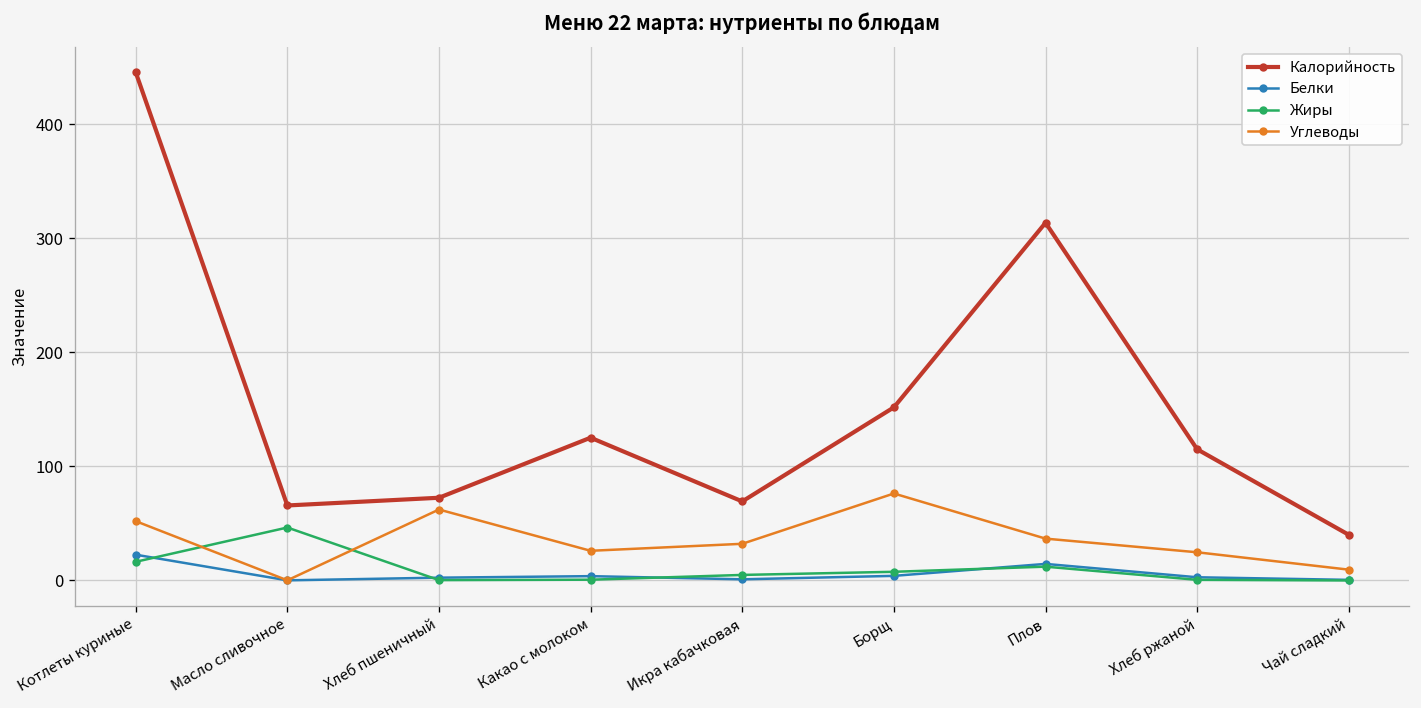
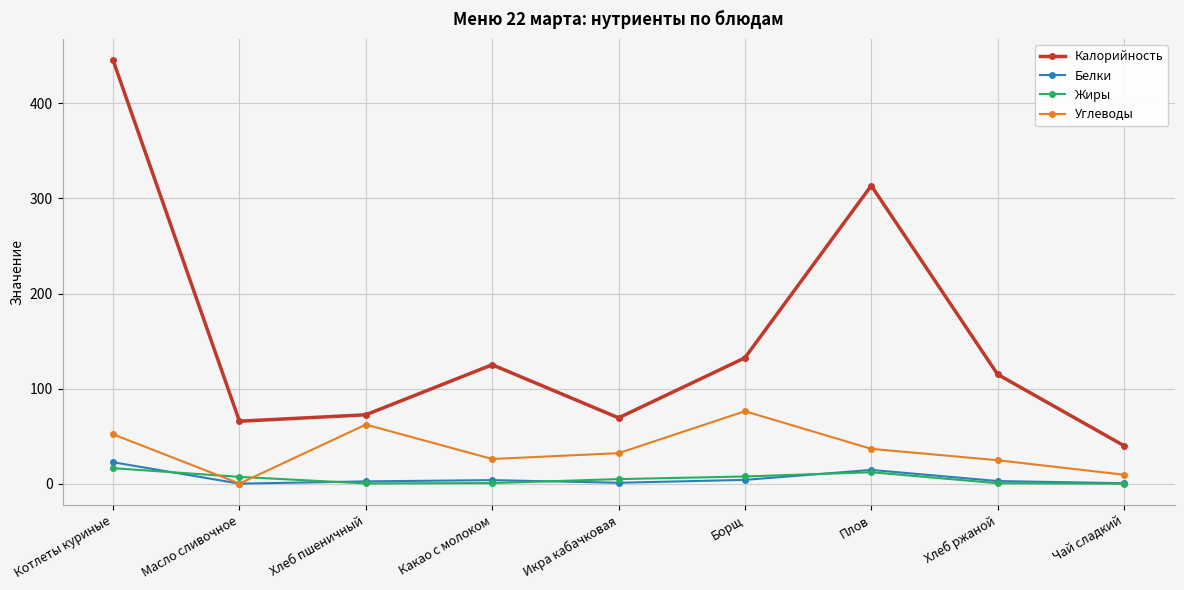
Жиры, Масло сливочное: 50 -> 10
Калорийность, Борщ: 150 -> 130
